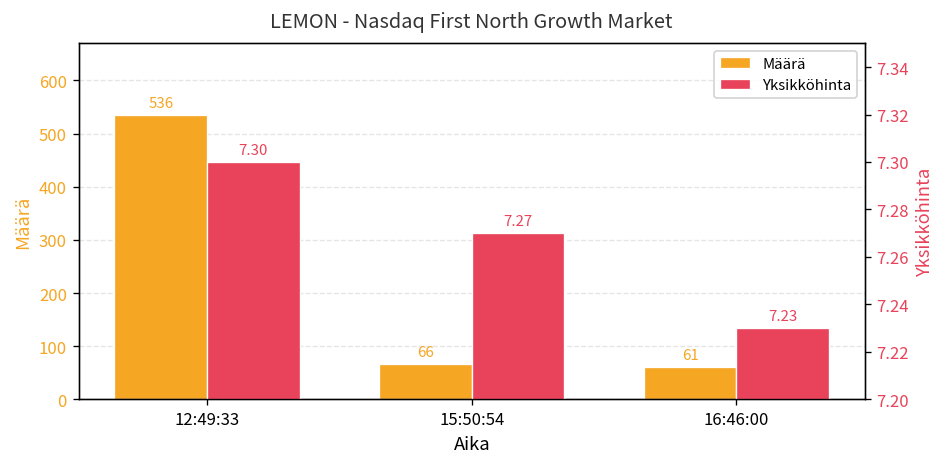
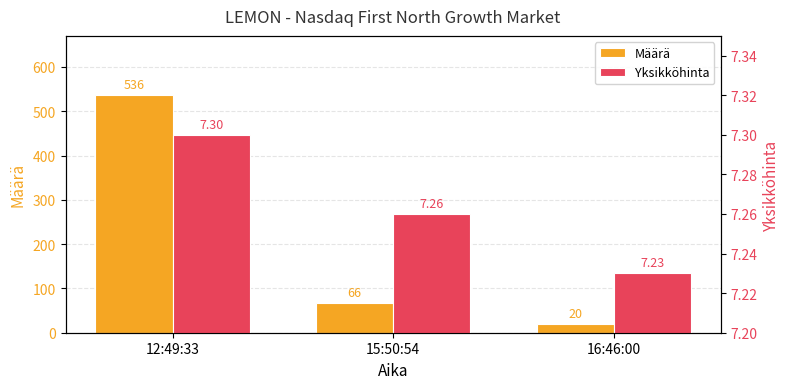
Määrä, 16:46:00: 61 -> 20
Yksikköhinta, 15:50:54: 7.27 -> 7.26
